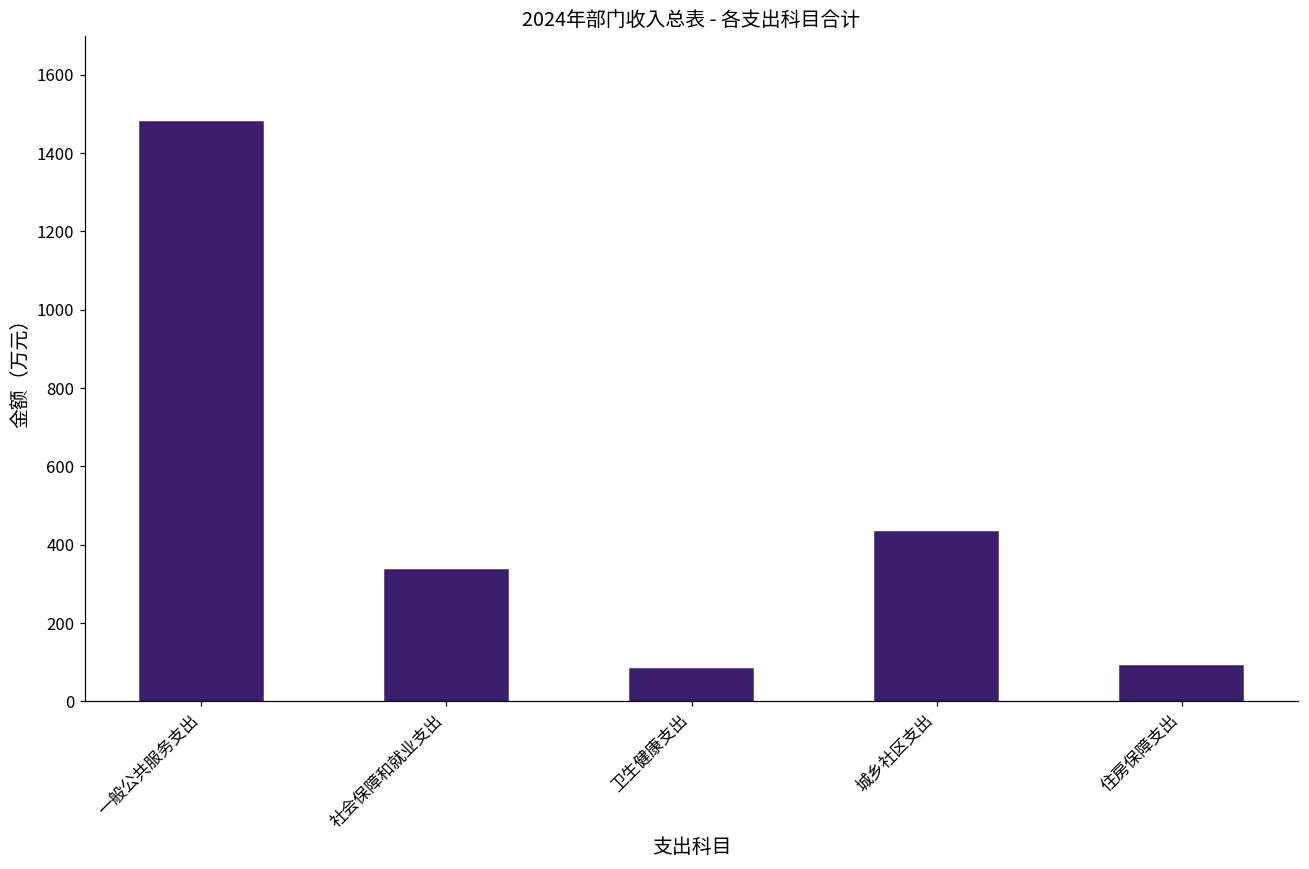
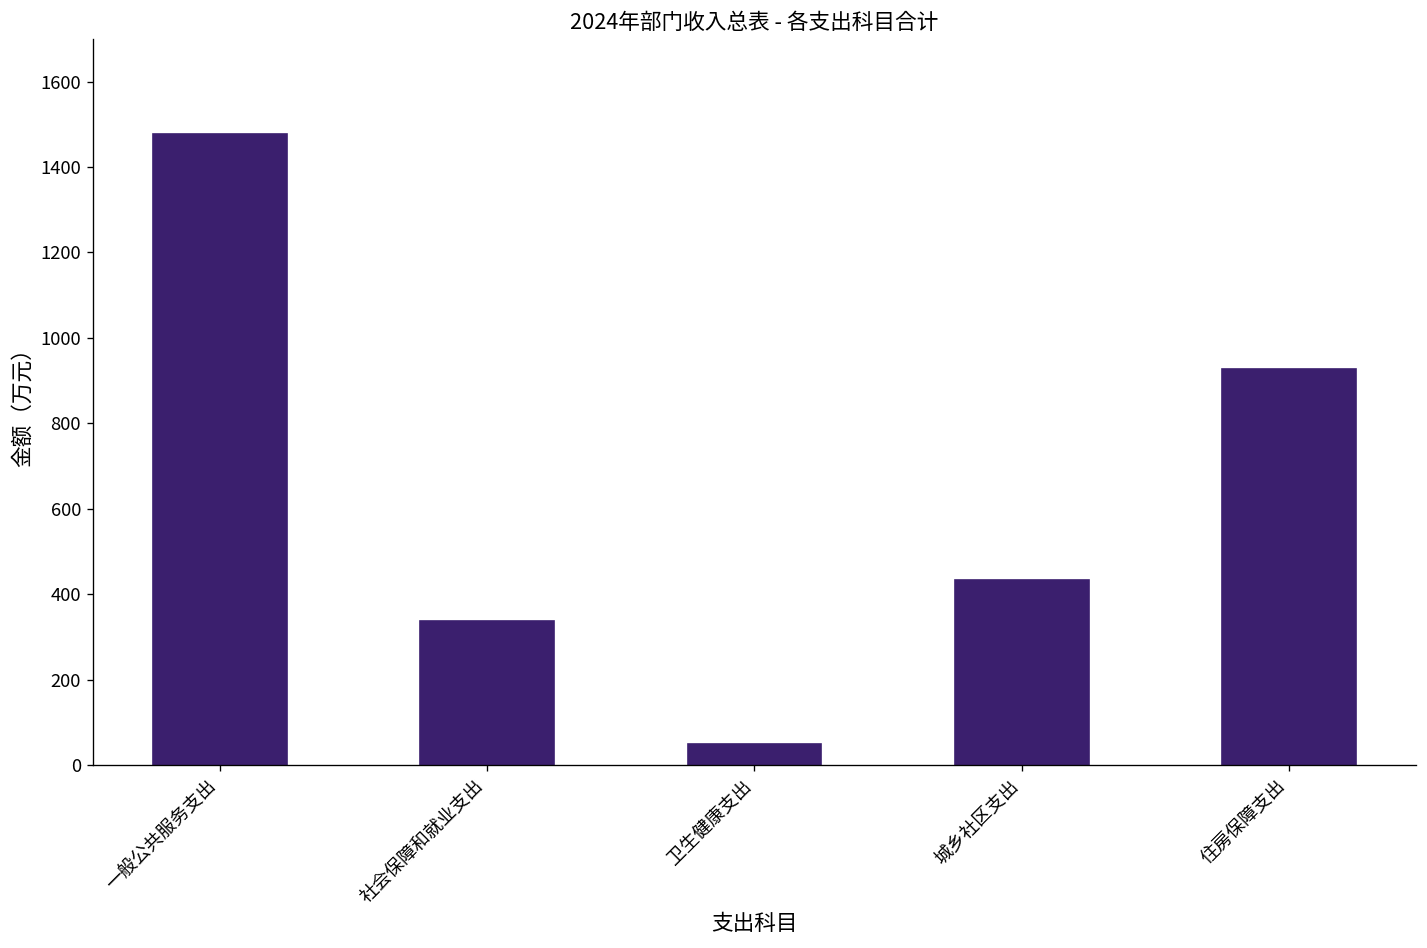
卫生健康支出: 80 -> 50
住房保障支出: 90 -> 930
